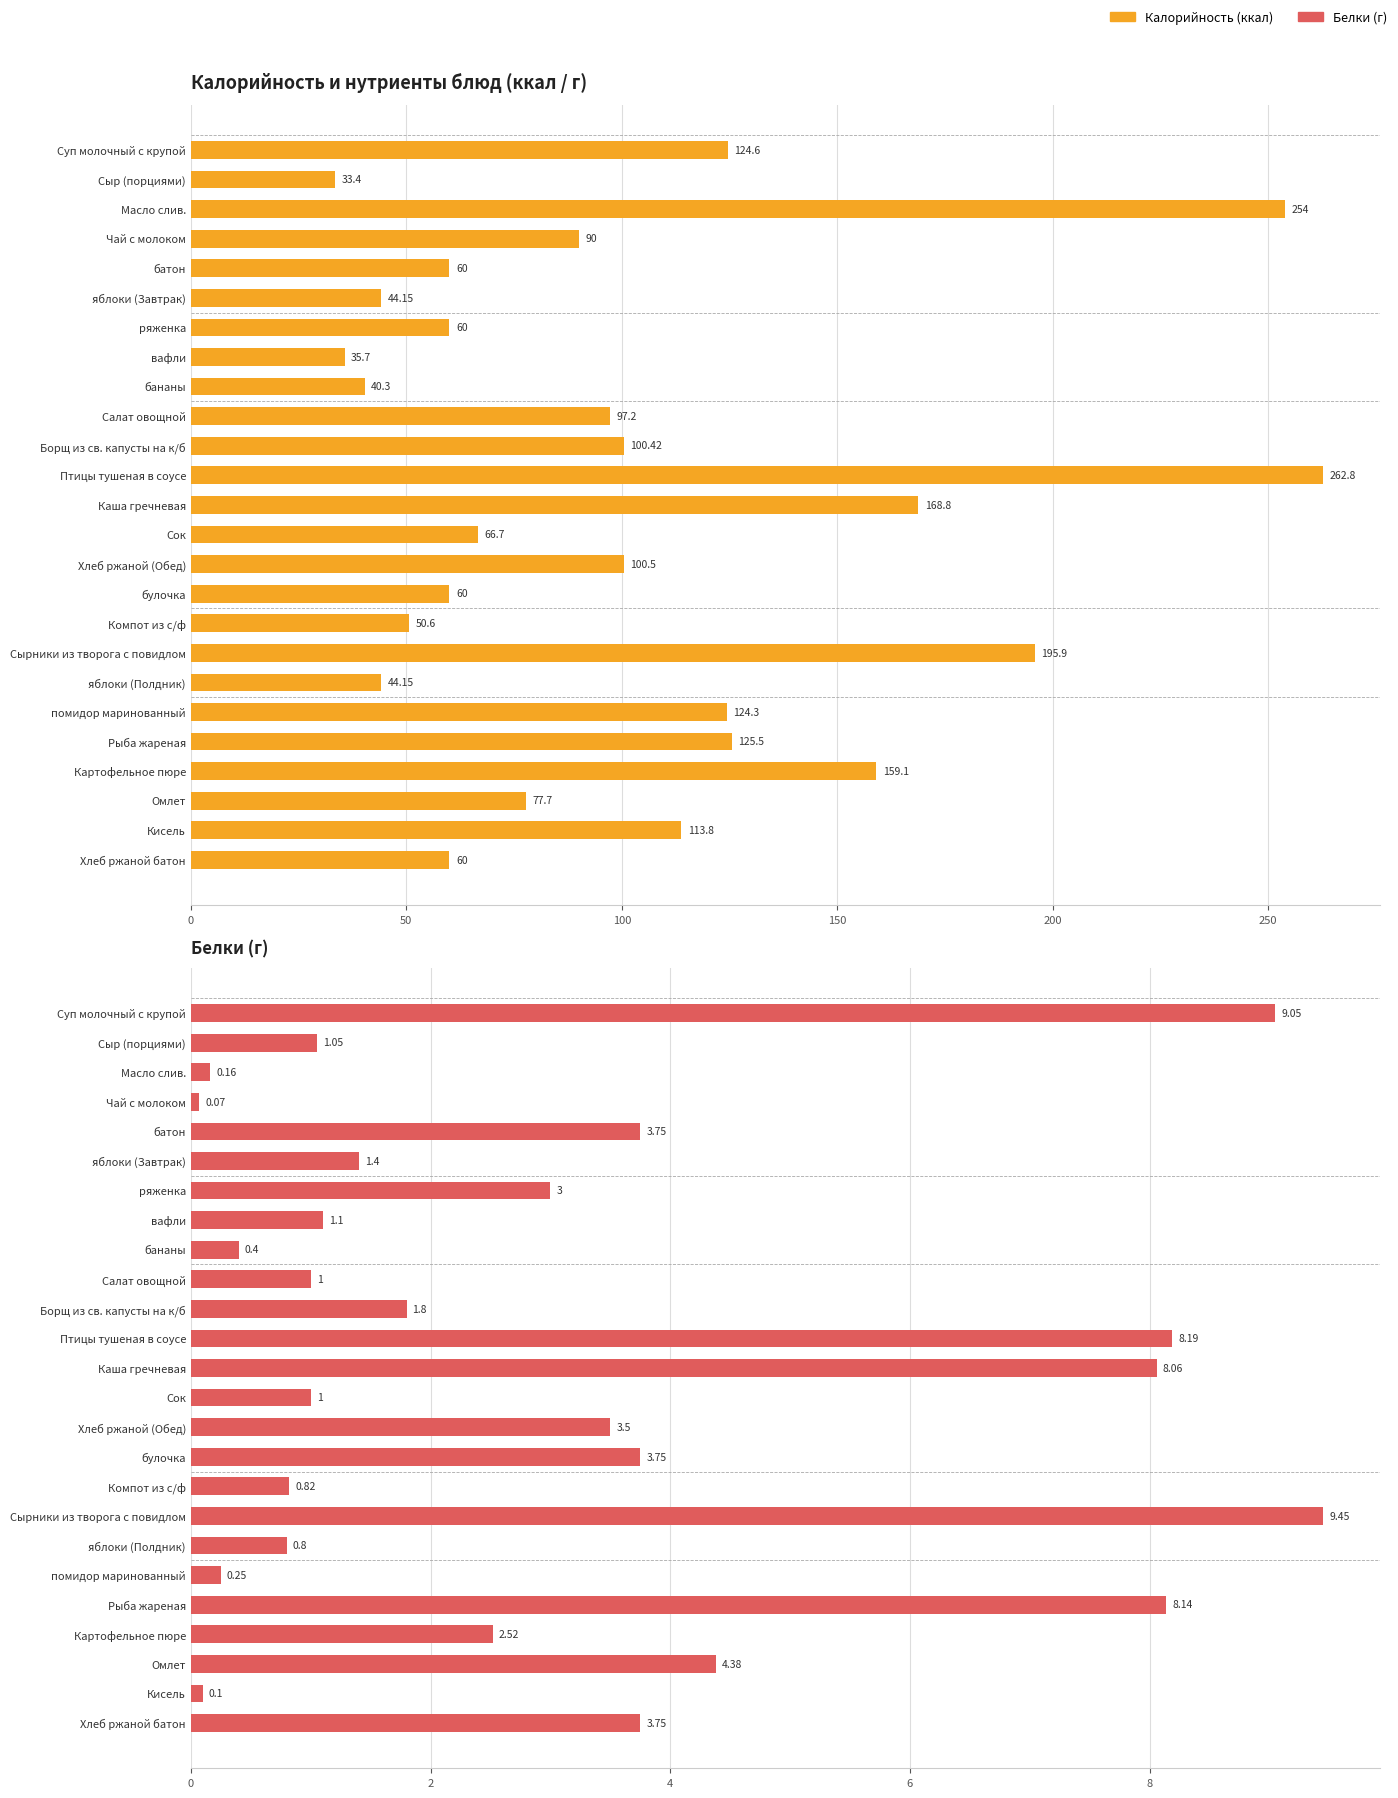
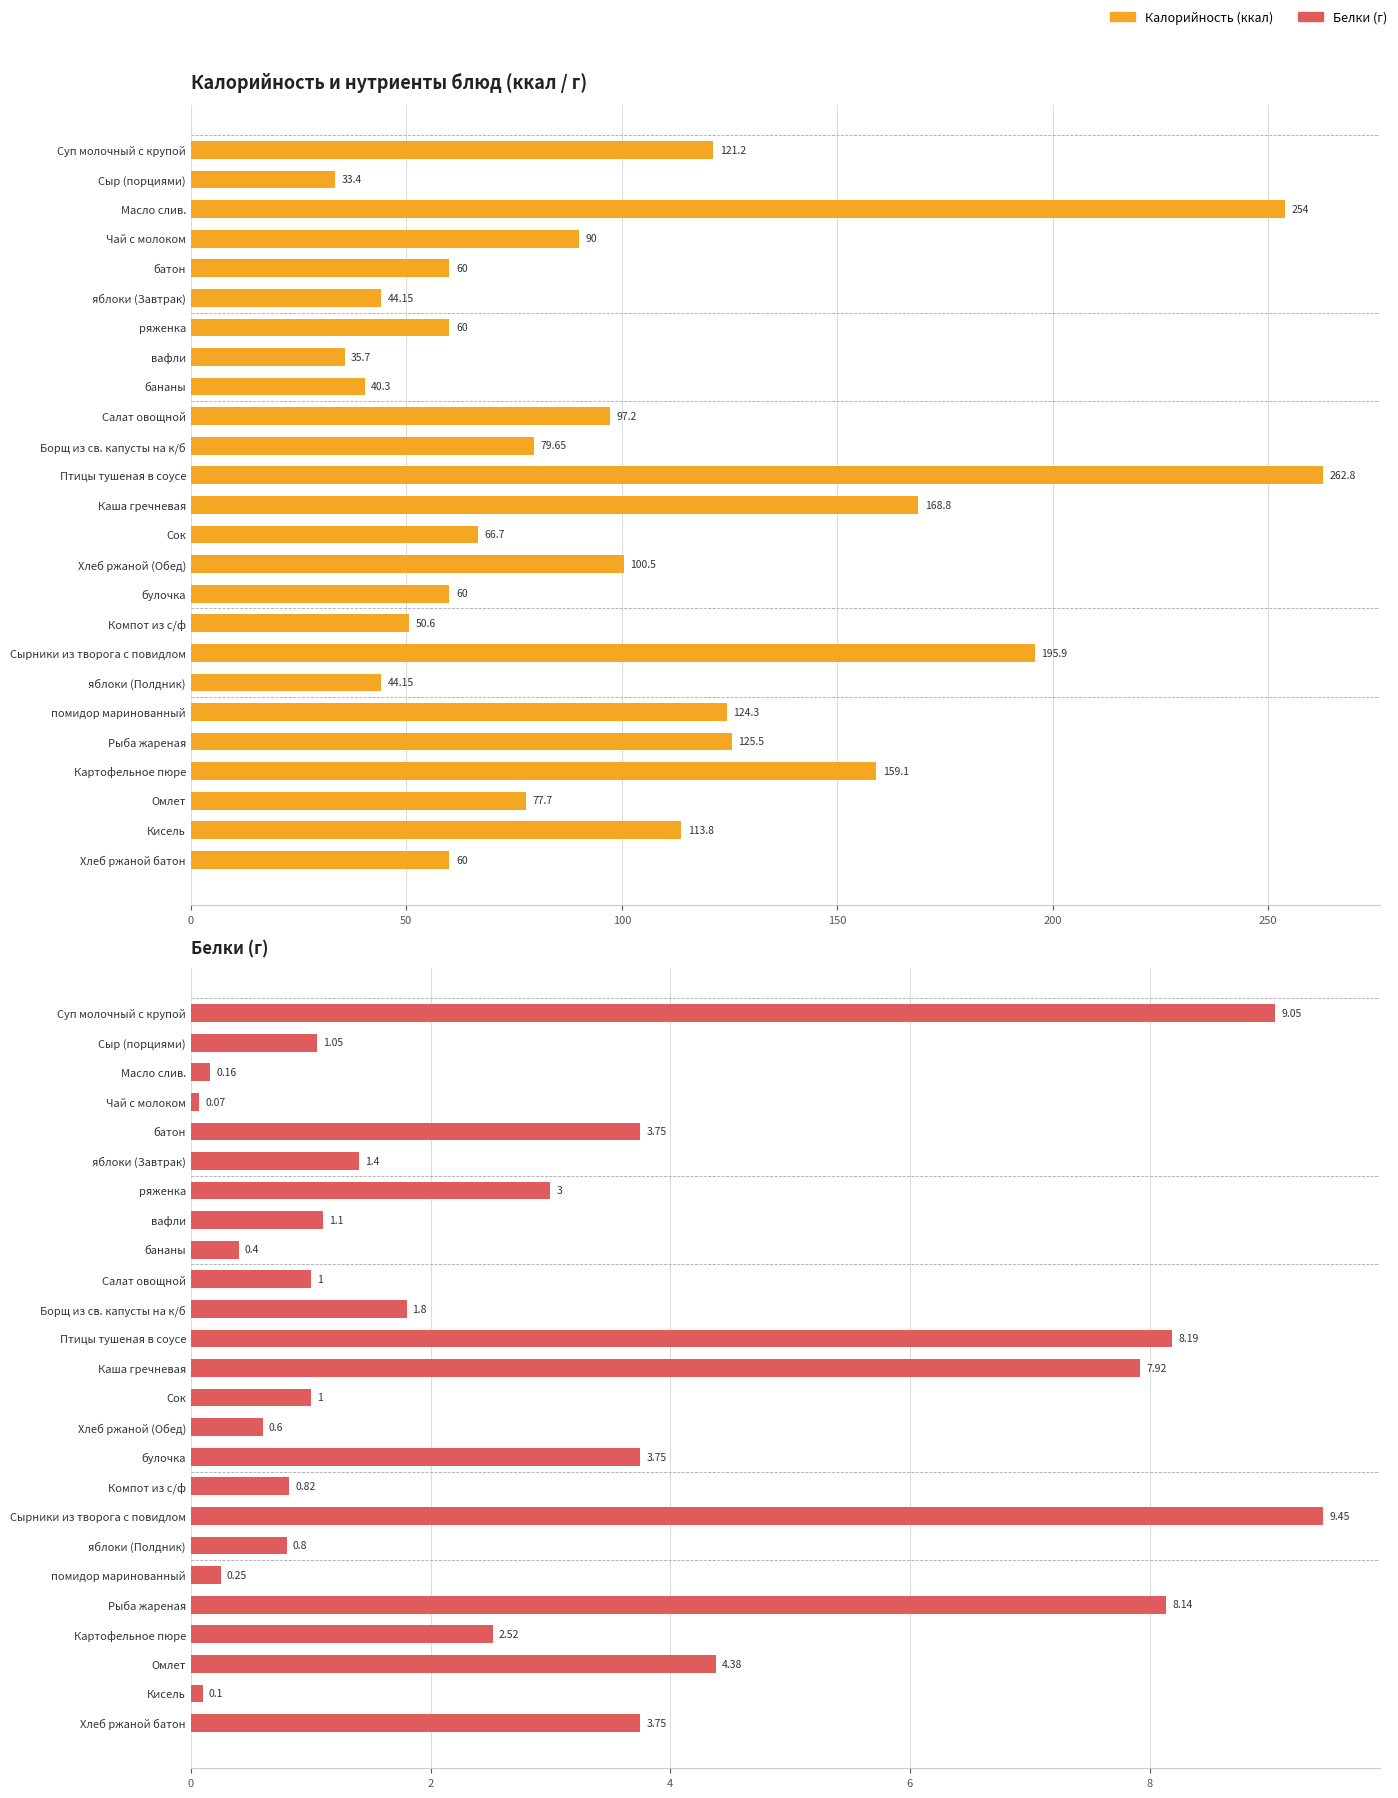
Калорийность и нутриенты блюд (ккал / г), Суп молочный с крупой: 124.6 -> 121.2
Калорийность и нутриенты блюд (ккал / г), Борщ из св. капусты на к/б: 100.42 -> 79.65
Белки (г), Каша гречневая: 8.06 -> 7.92
Белки (г), Хлеб ржаной (Обед): 3.5 -> 0.6
